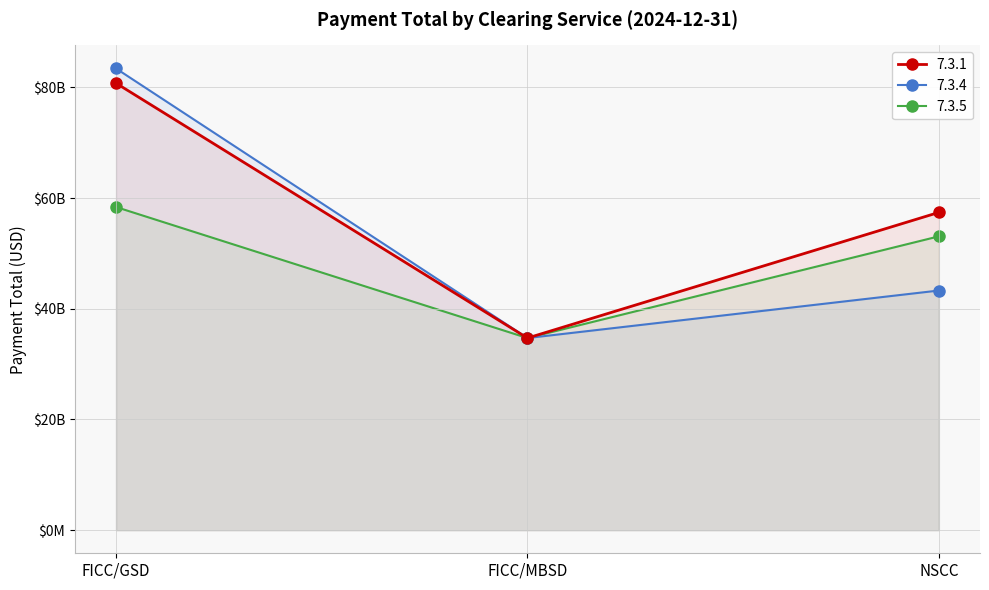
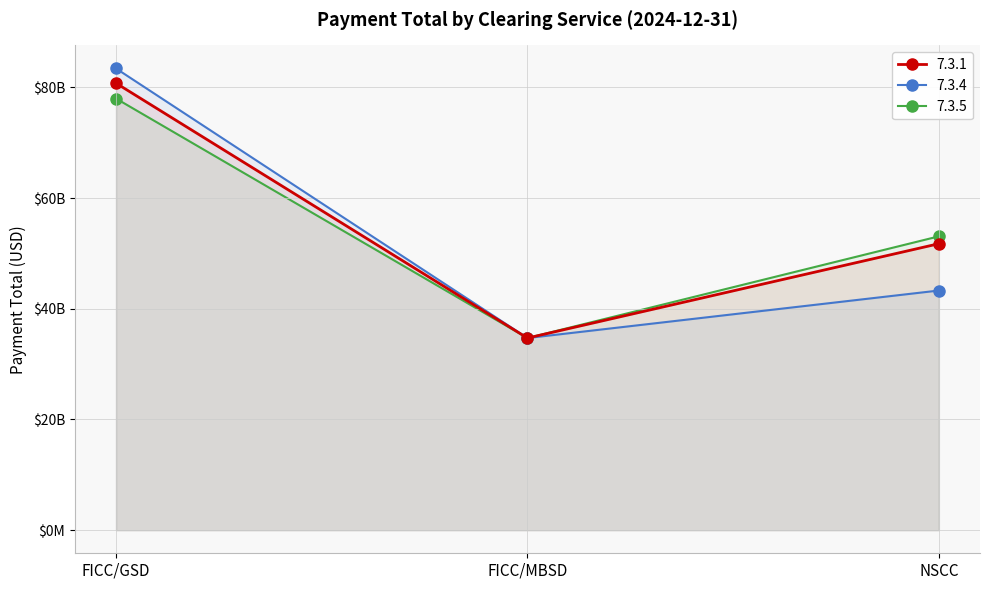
7.3.5, FICC/GSD: $58000000000 -> $78000000000
7.3.1, NSCC: $57000000000 -> $52000000000
